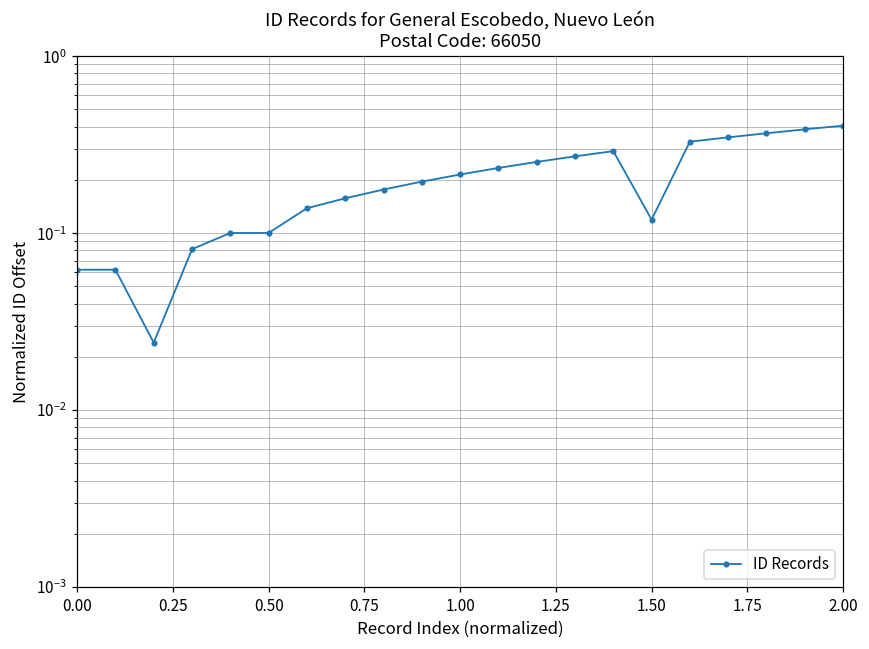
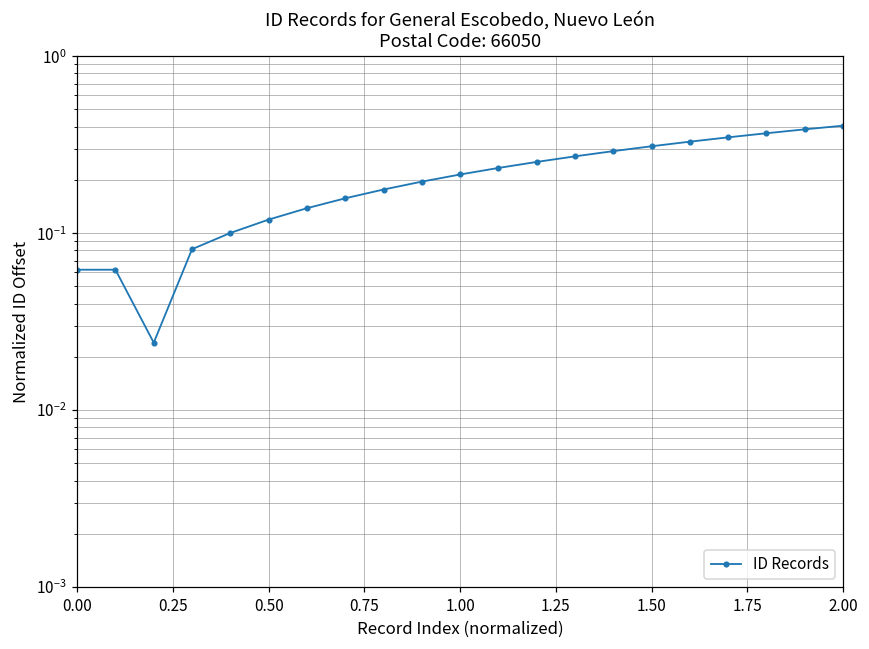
0.50: 0.10 -> 0.12
1.50: 0.12 -> 0.31
